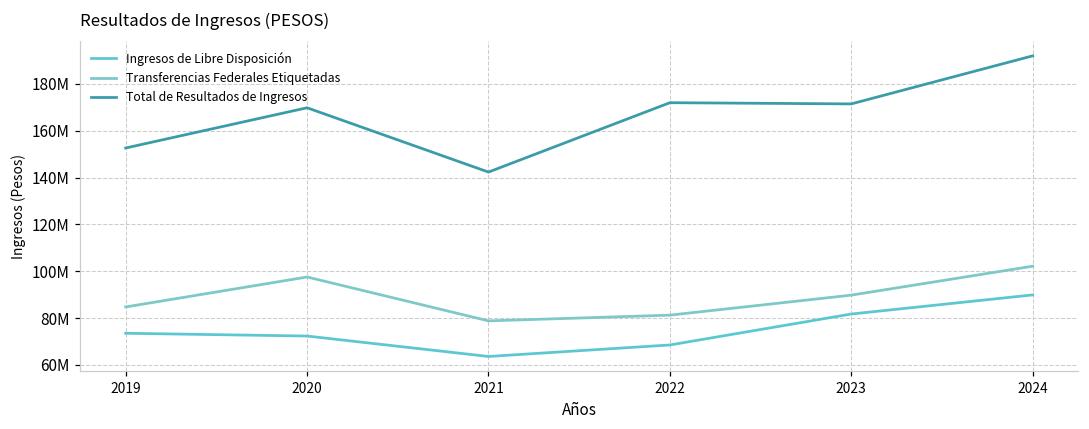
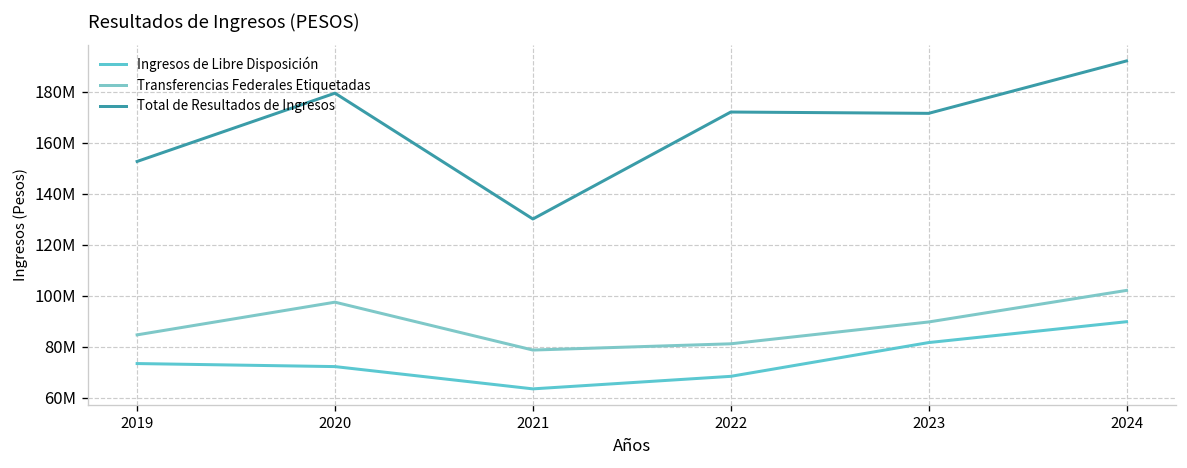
Total de Resultados de Ingresos, 2020: 170000000 -> 179000000
Total de Resultados de Ingresos, 2021: 142000000 -> 130000000
